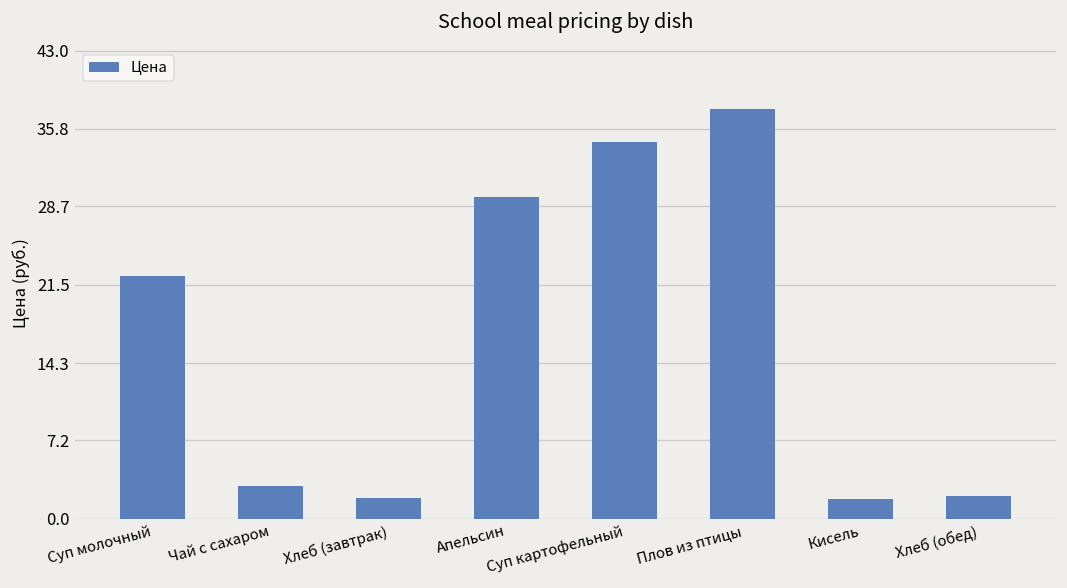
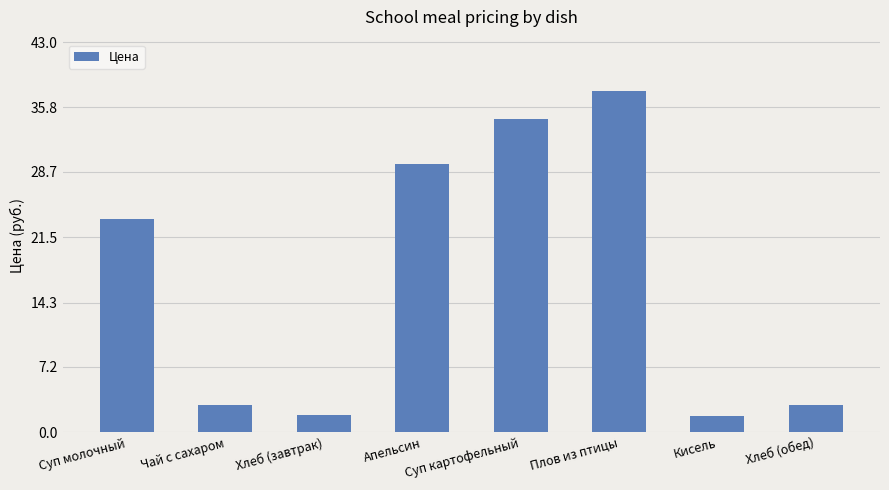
Суп молочный: 22 -> 23
Хлеб (обед): 2 -> 3
